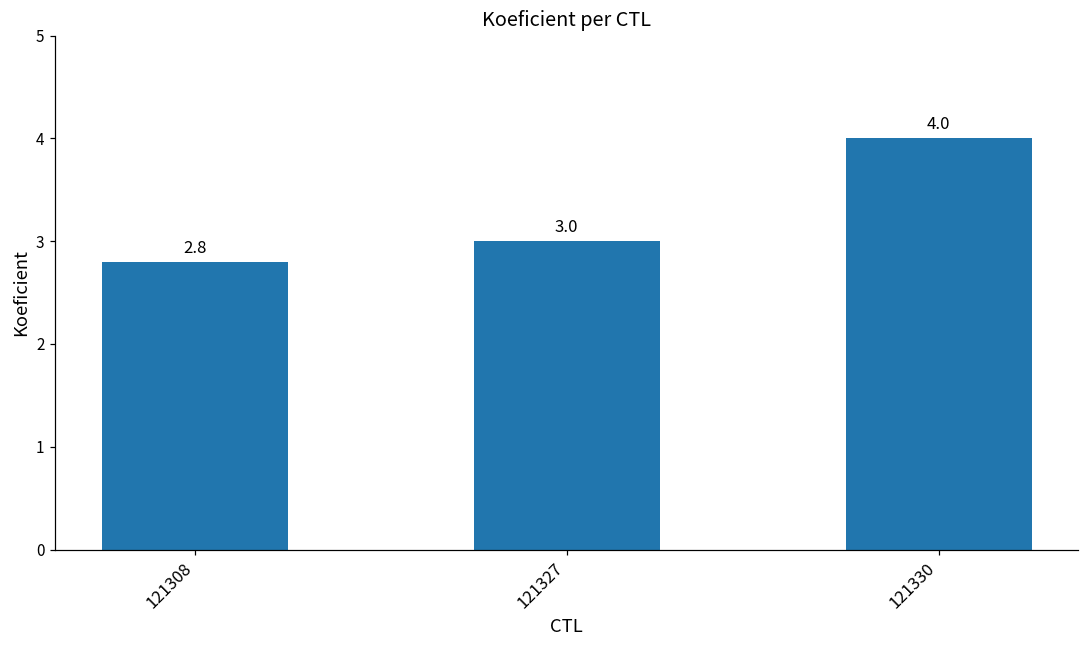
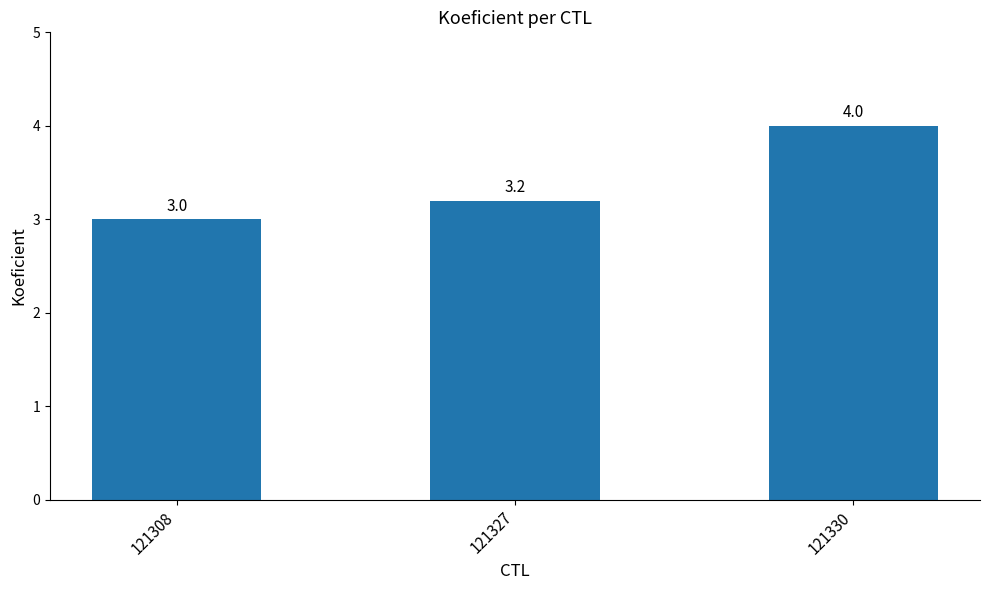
121308: 2.8 -> 3.0
121327: 3.0 -> 3.2
